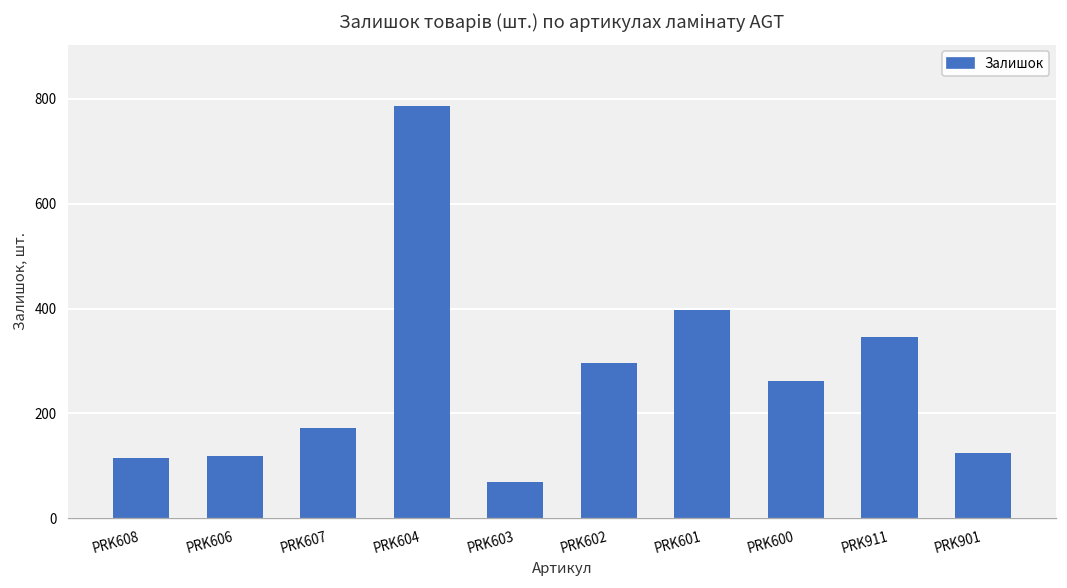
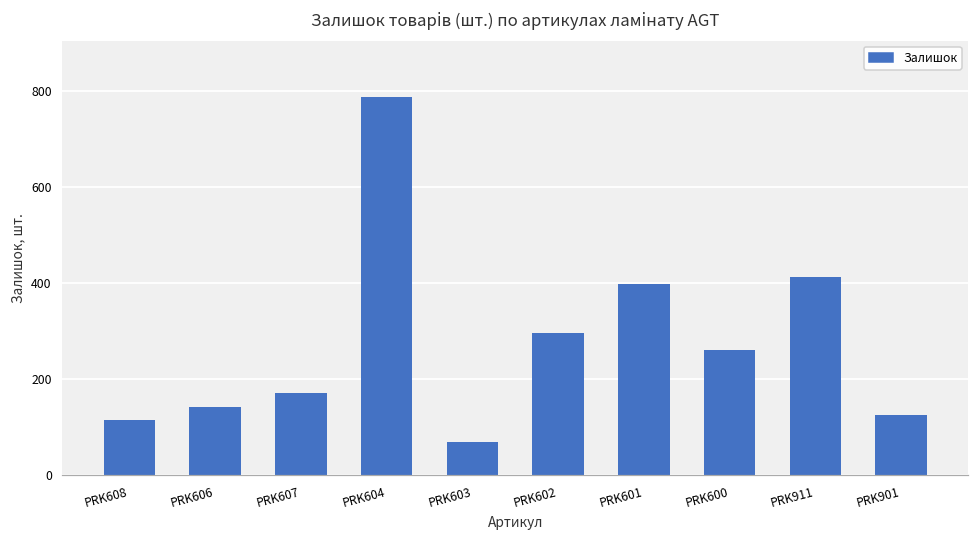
PRK606: 120 -> 140
PRK911: 350 -> 410
